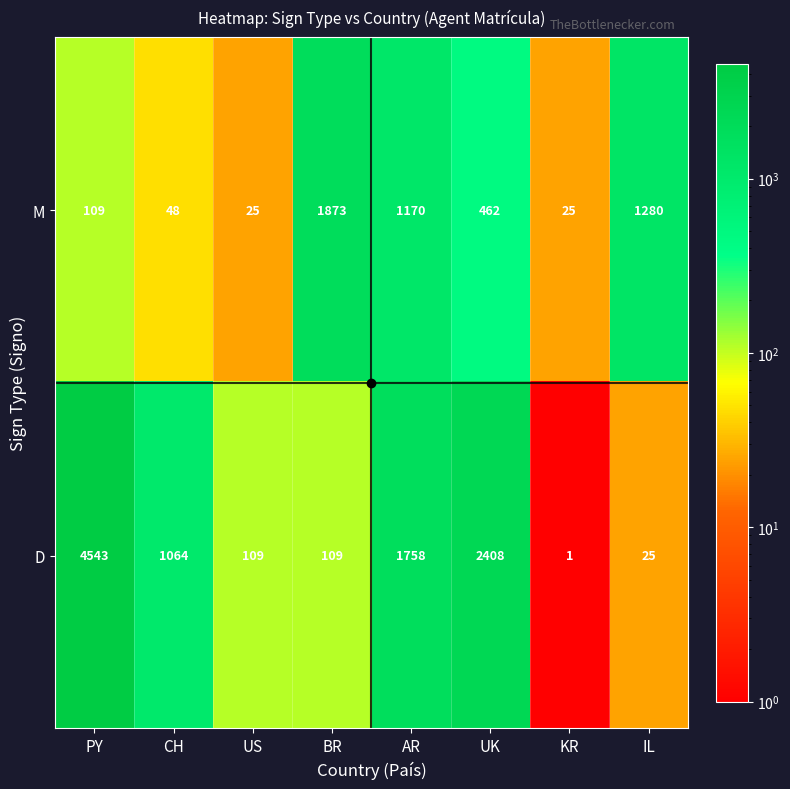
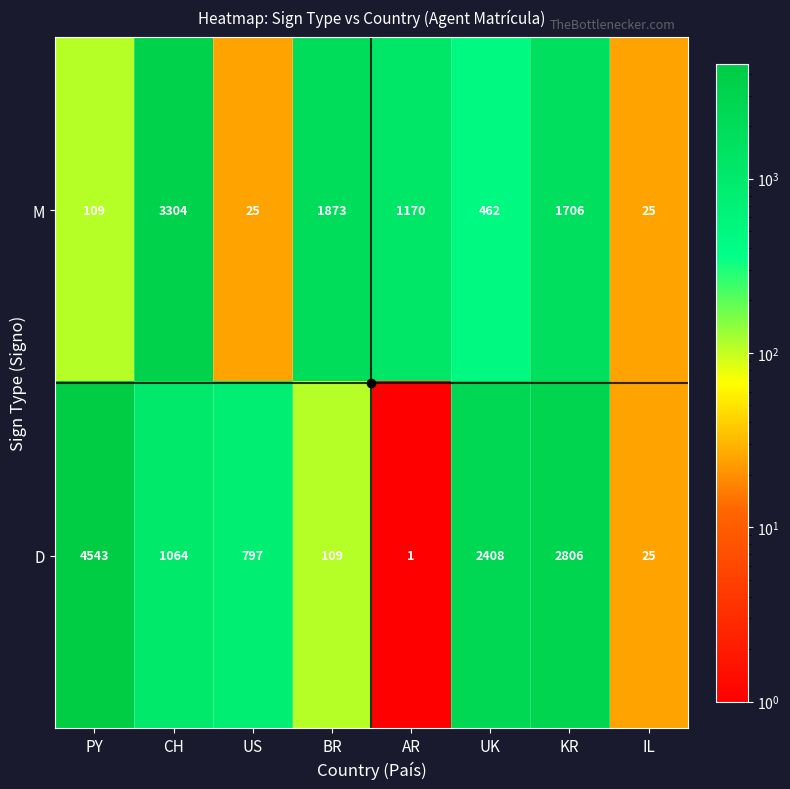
M, CH: 48 -> 3304
M, KR: 25 -> 1706
M, IL: 1280 -> 25
D, US: 109 -> 797
D, AR: 1758 -> 1
D, KR: 1 -> 2806
